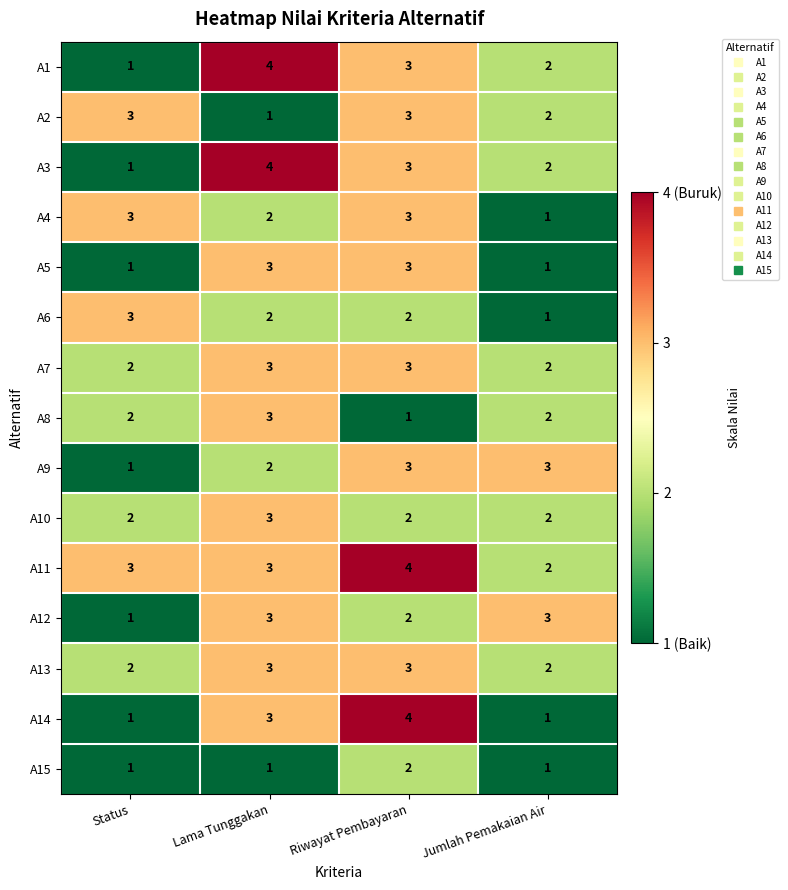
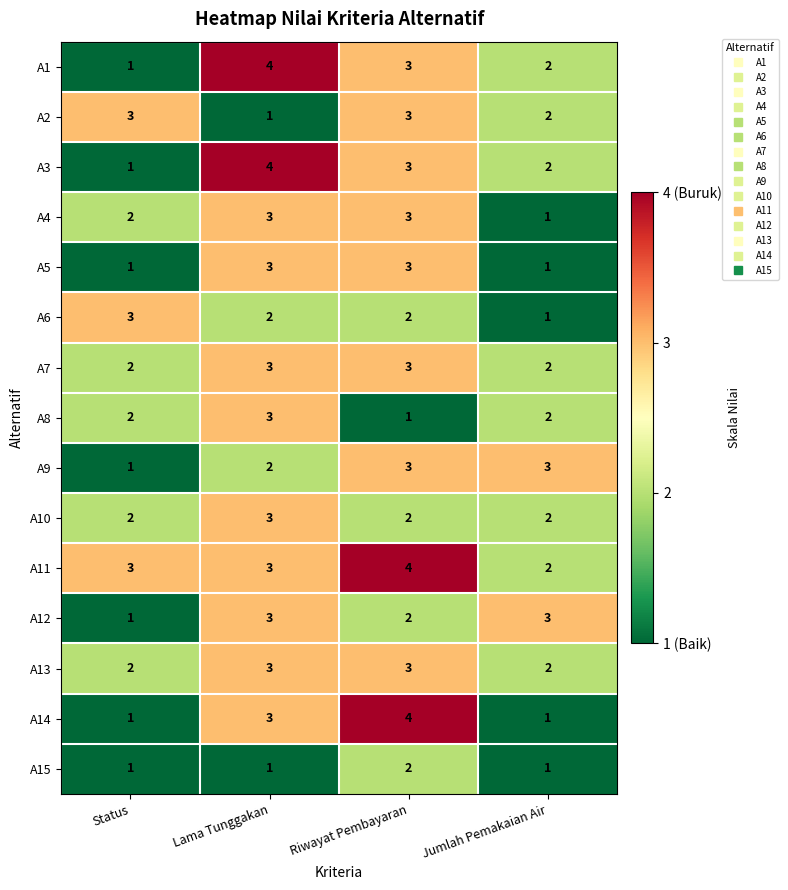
A4, Status: 3 -> 2
A4, Lama Tunggakan: 2 -> 3
